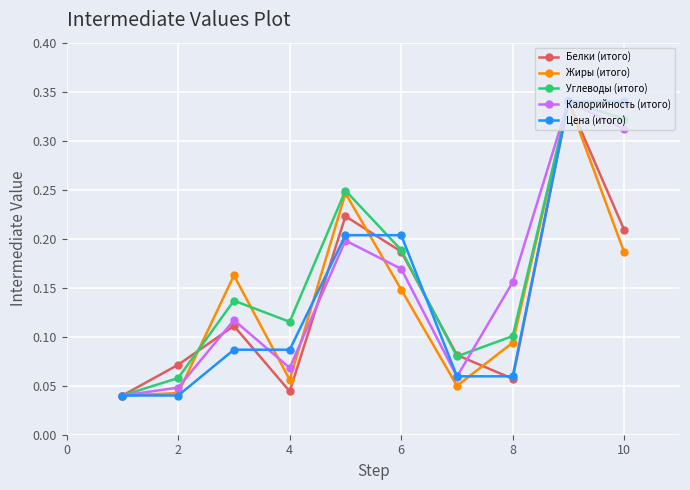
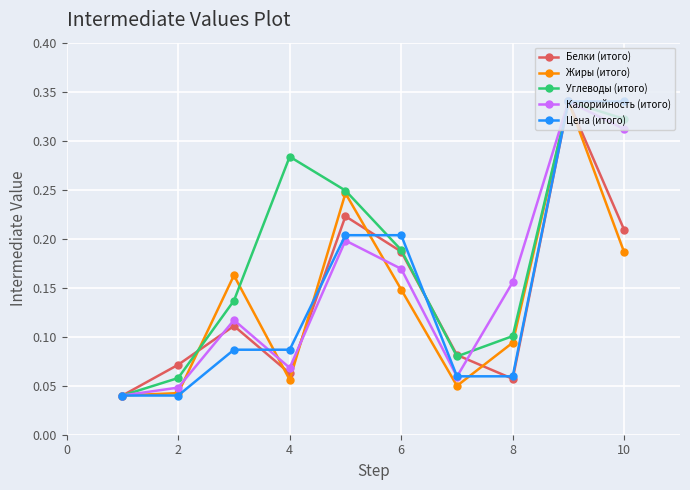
Белки (итого), 4: 0.04 -> 0.06
Углеводы (итого), 4: 0.12 -> 0.28
